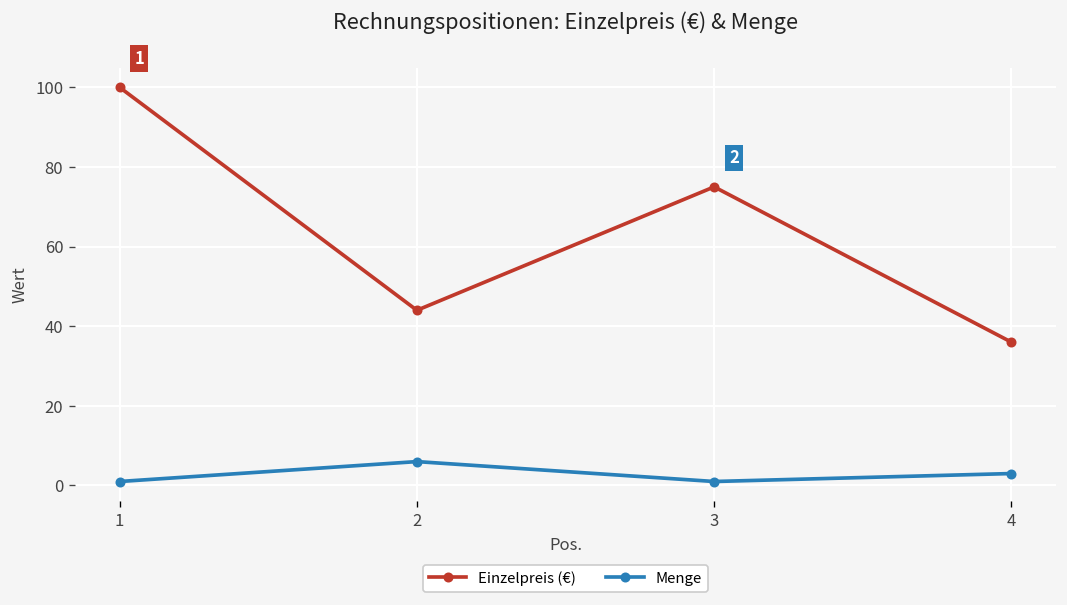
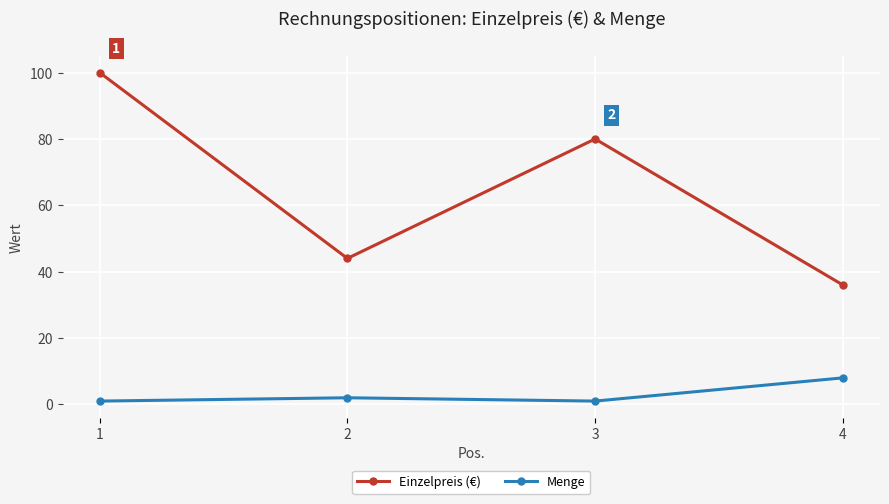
Menge, 2: 6 -> 2
Einzelpreis (€), 3: 75 -> 80
Menge, 4: 3 -> 8
